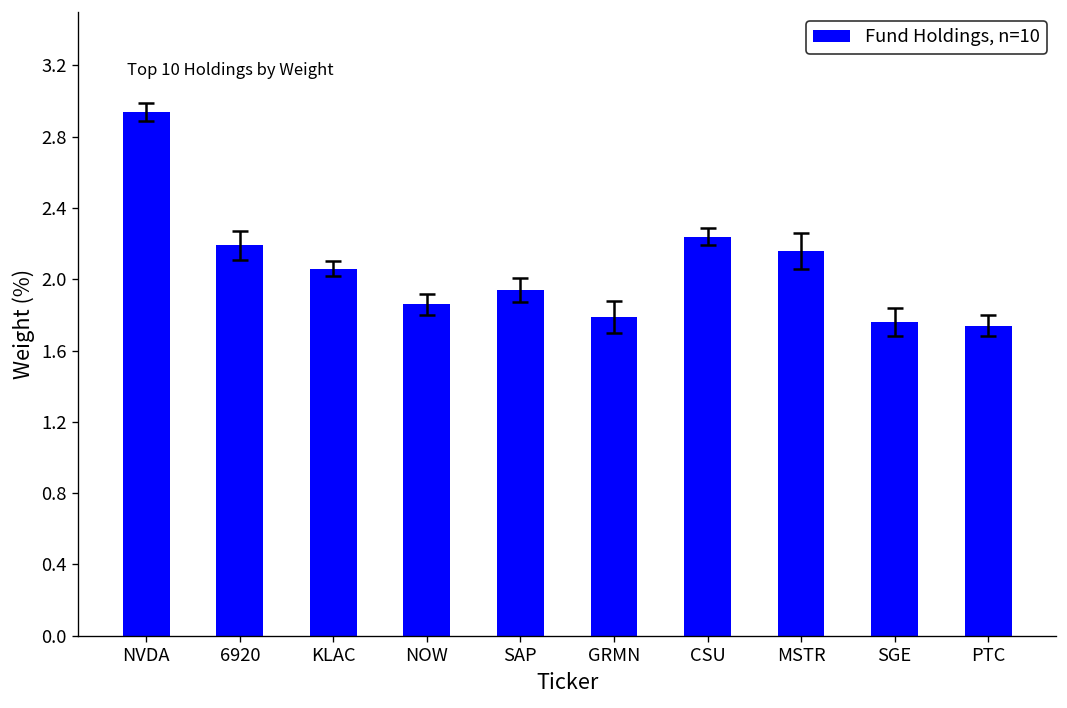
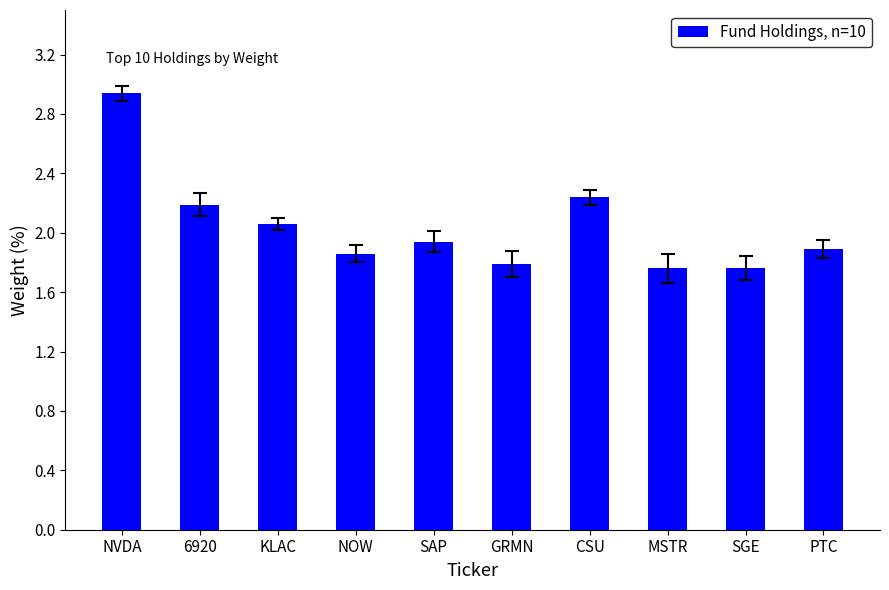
Fund Holdings, n=10, MSTR: 2.16 -> 1.76
Fund Holdings, n=10, PTC: 1.74 -> 1.89
